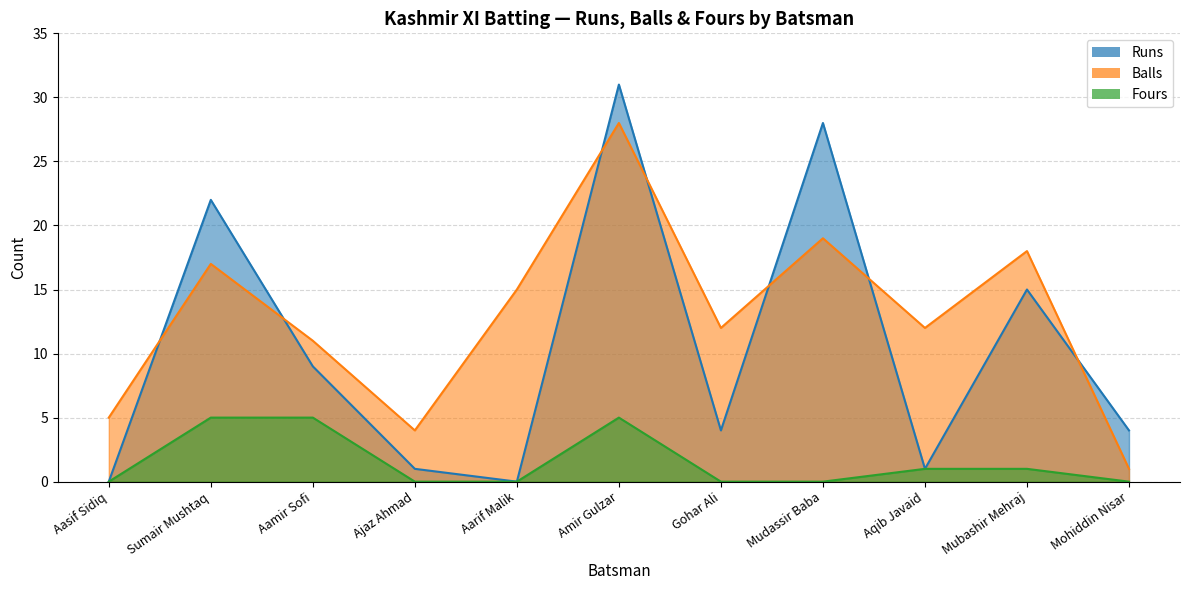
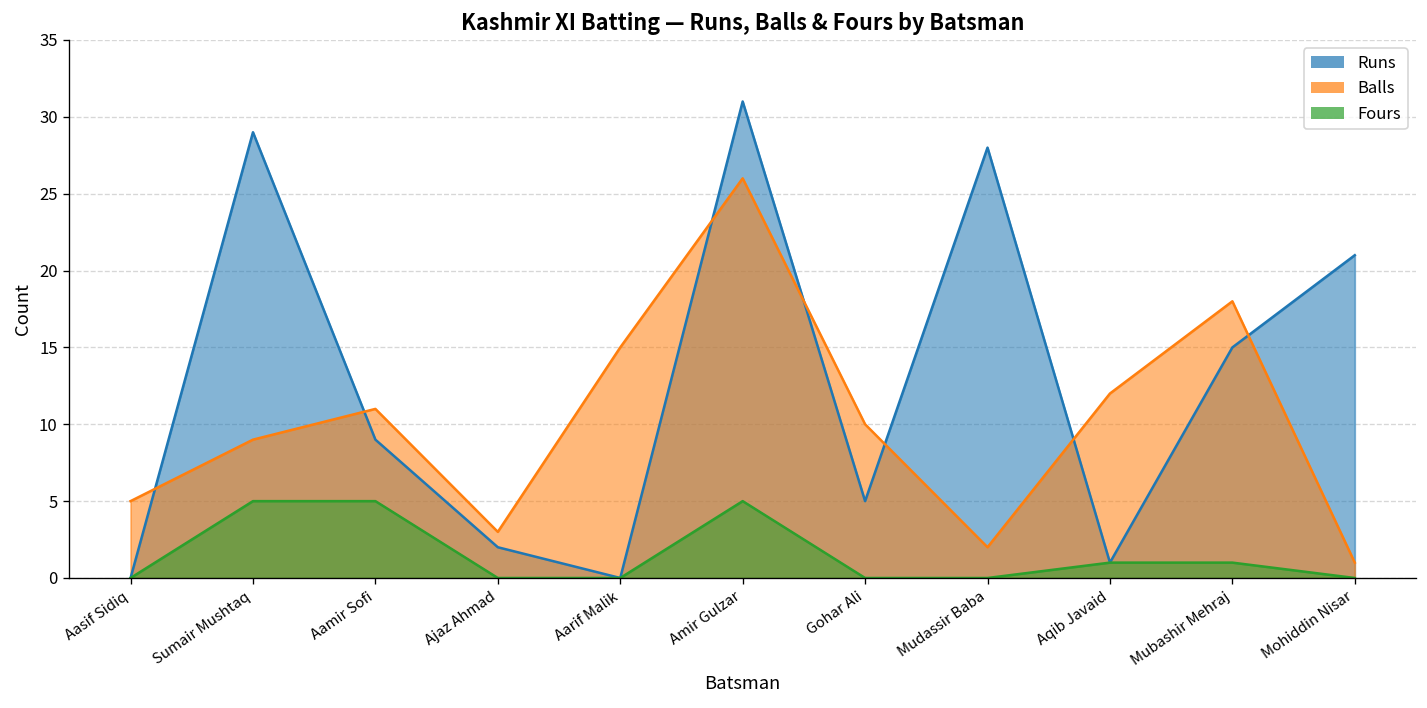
Runs, Sumair Mushtaq: 22 -> 29
Balls, Sumair Mushtaq: 17 -> 9
Runs, Ajaz Ahmad: 1 -> 2
Balls, Ajaz Ahmad: 4 -> 3
Balls, Amir Gulzar: 28 -> 26
Runs, Gohar Ali: 4 -> 5
Balls, Gohar Ali: 12 -> 10
Balls, Mudassir Baba: 19 -> 2
Runs, Mohiddin Nisar: 4 -> 21
